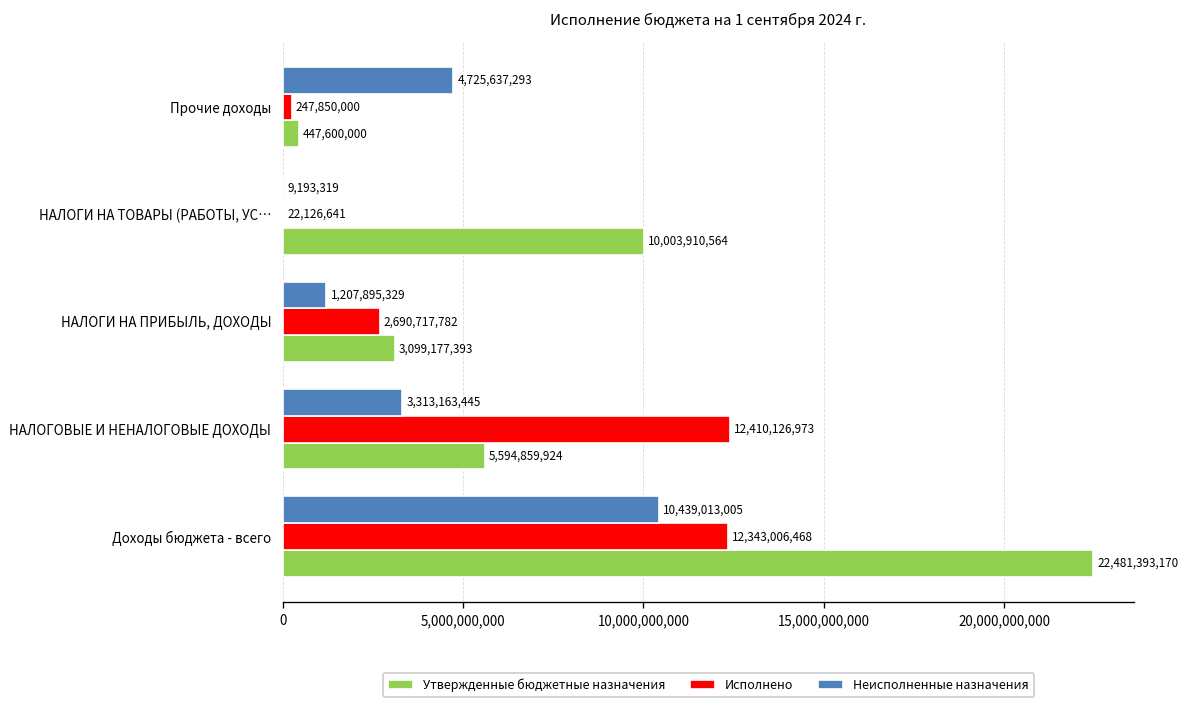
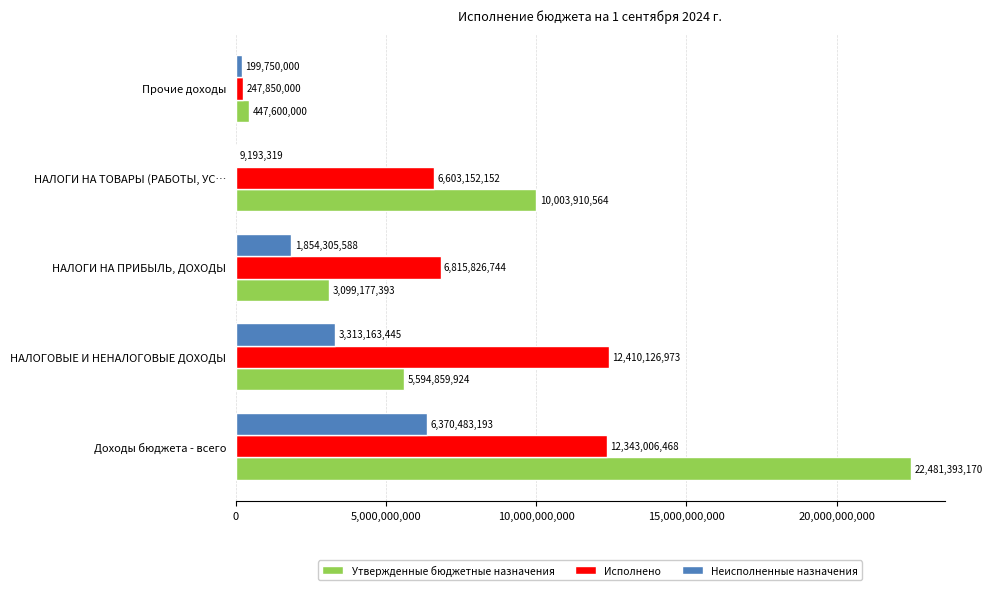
Неисполненные назначения, Прочие доходы: 4,725,637,293 -> 199,750,000
Исполнено, НАЛОГИ НА ТОВАРЫ (РАБОТЫ, УС…: 22,126,641 -> 6,603,152,152
Неисполненные назначения, НАЛОГИ НА ПРИБЫЛЬ, ДОХОДЫ: 1,207,895,329 -> 1,854,305,588
Исполнено, НАЛОГИ НА ПРИБЫЛЬ, ДОХОДЫ: 2,690,717,782 -> 6,815,826,744
Неисполненные назначения, Доходы бюджета - всего: 10,439,013,005 -> 6,370,483,193
